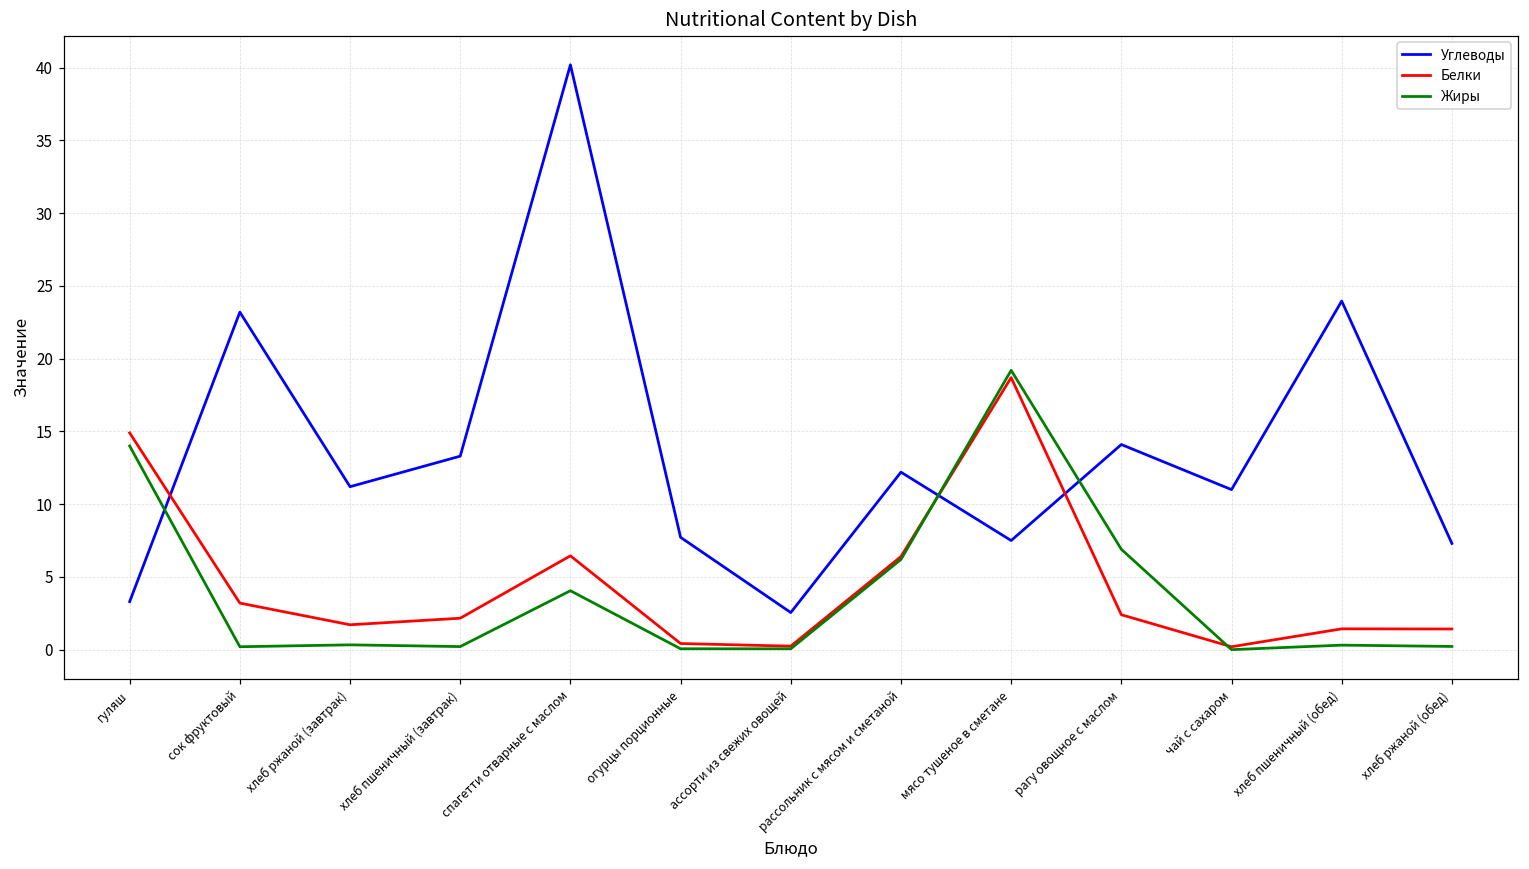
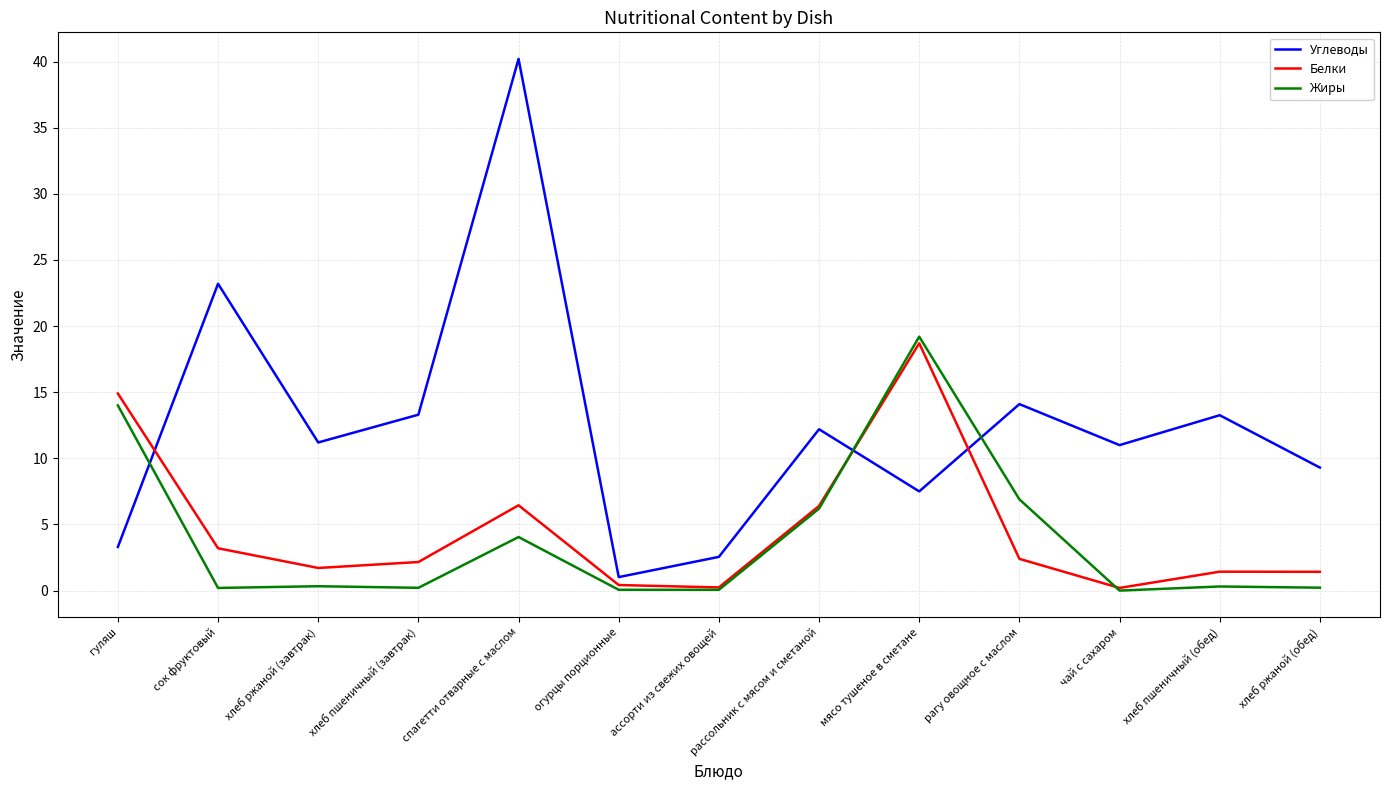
Углеводы, огурцы порционные: 7.7 -> 1.0
Углеводы, хлеб пшеничный (обед): 24.0 -> 13.3
Углеводы, хлеб ржаной (обед): 7.3 -> 9.3
